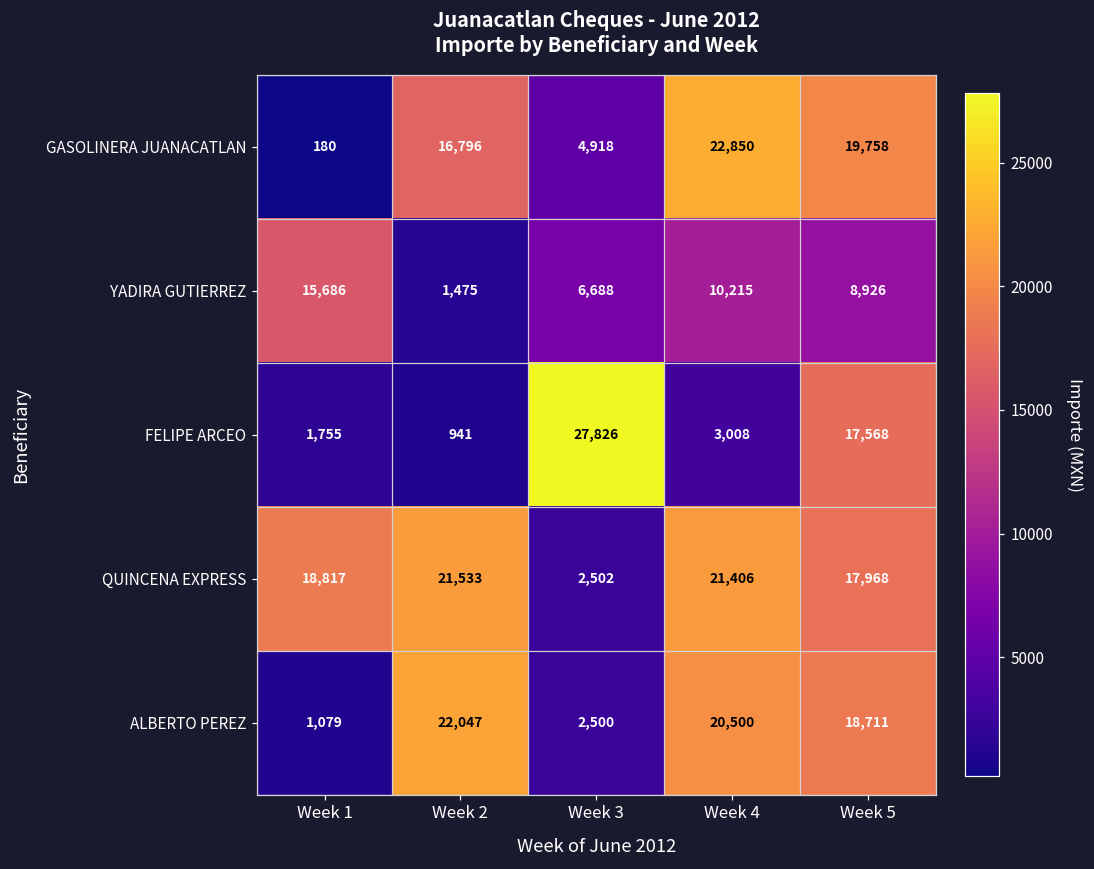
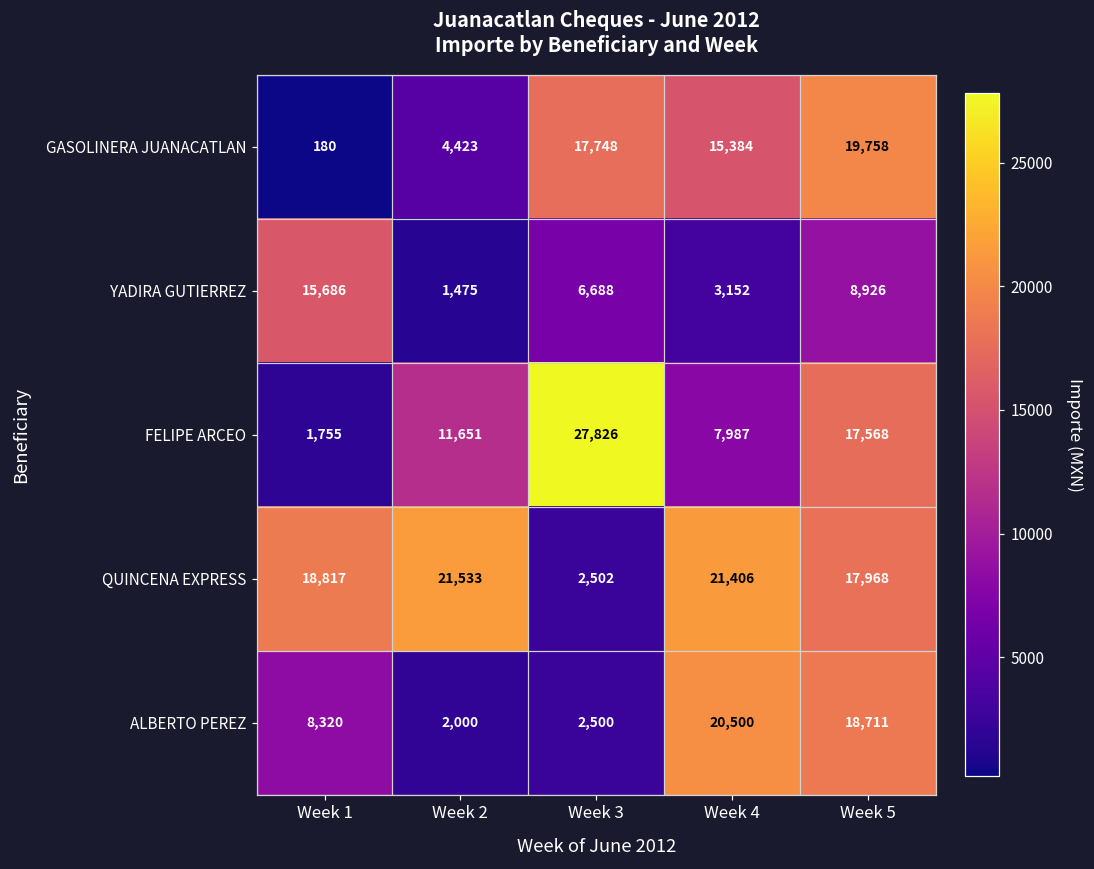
GASOLINERA JUANACATLAN, Week 2: 16,796 -> 4,423
GASOLINERA JUANACATLAN, Week 3: 4,918 -> 17,748
GASOLINERA JUANACATLAN, Week 4: 22,850 -> 15,384
YADIRA GUTIERREZ, Week 4: 10,215 -> 3,152
FELIPE ARCEO, Week 2: 941 -> 11,651
FELIPE ARCEO, Week 4: 3,008 -> 7,987
ALBERTO PEREZ, Week 1: 1,079 -> 8,320
ALBERTO PEREZ, Week 2: 22,047 -> 2,000
